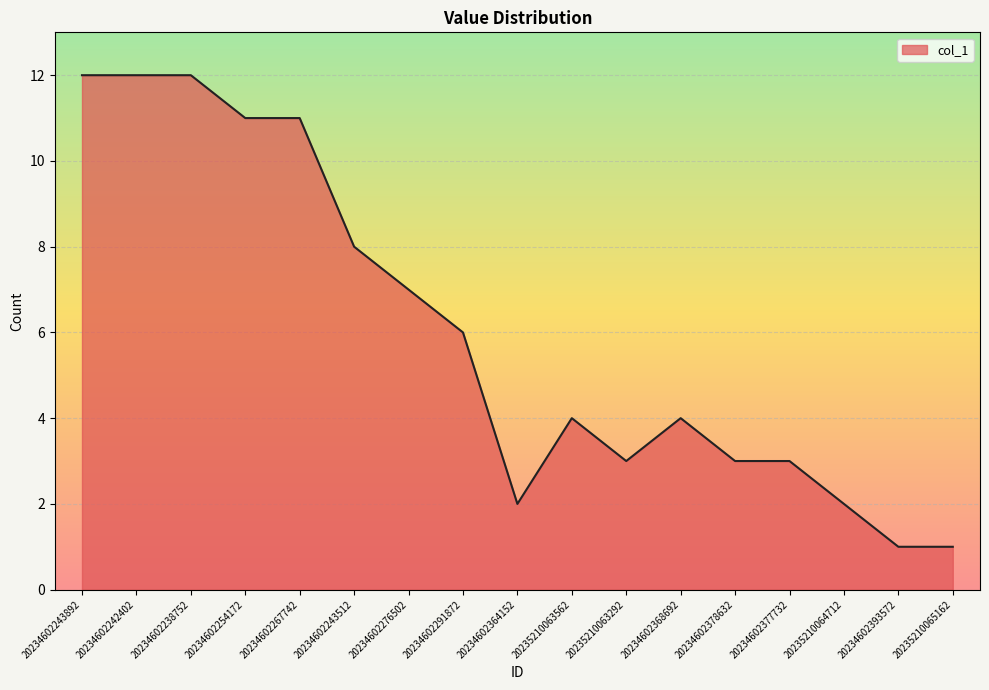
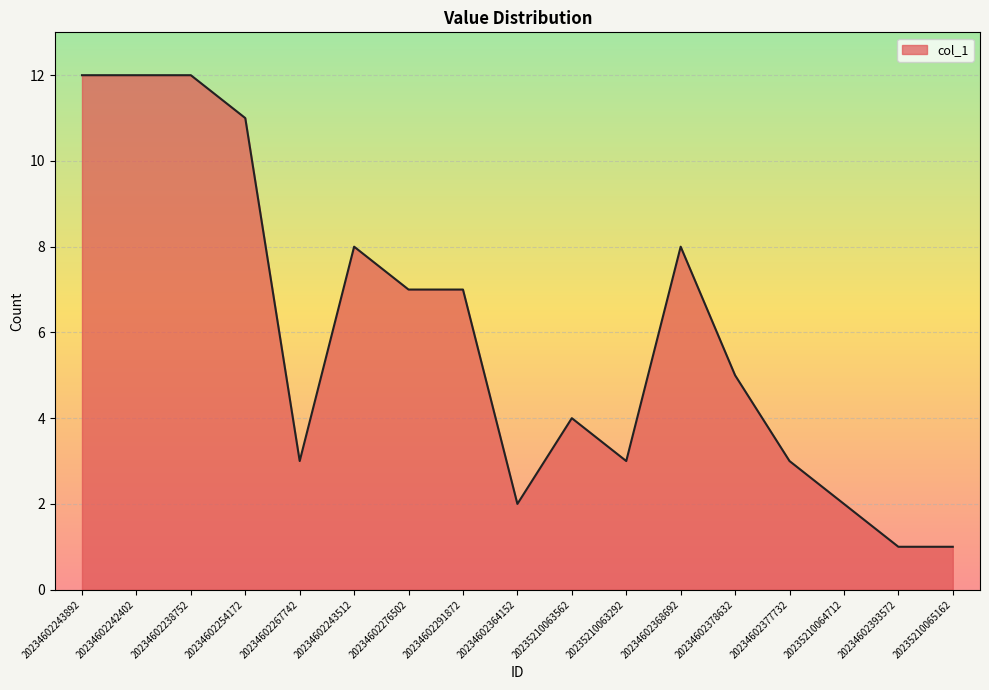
20234602267742: 11 -> 3
20234602291872: 6 -> 7
20234602368692: 4 -> 8
20234602378632: 3 -> 5
